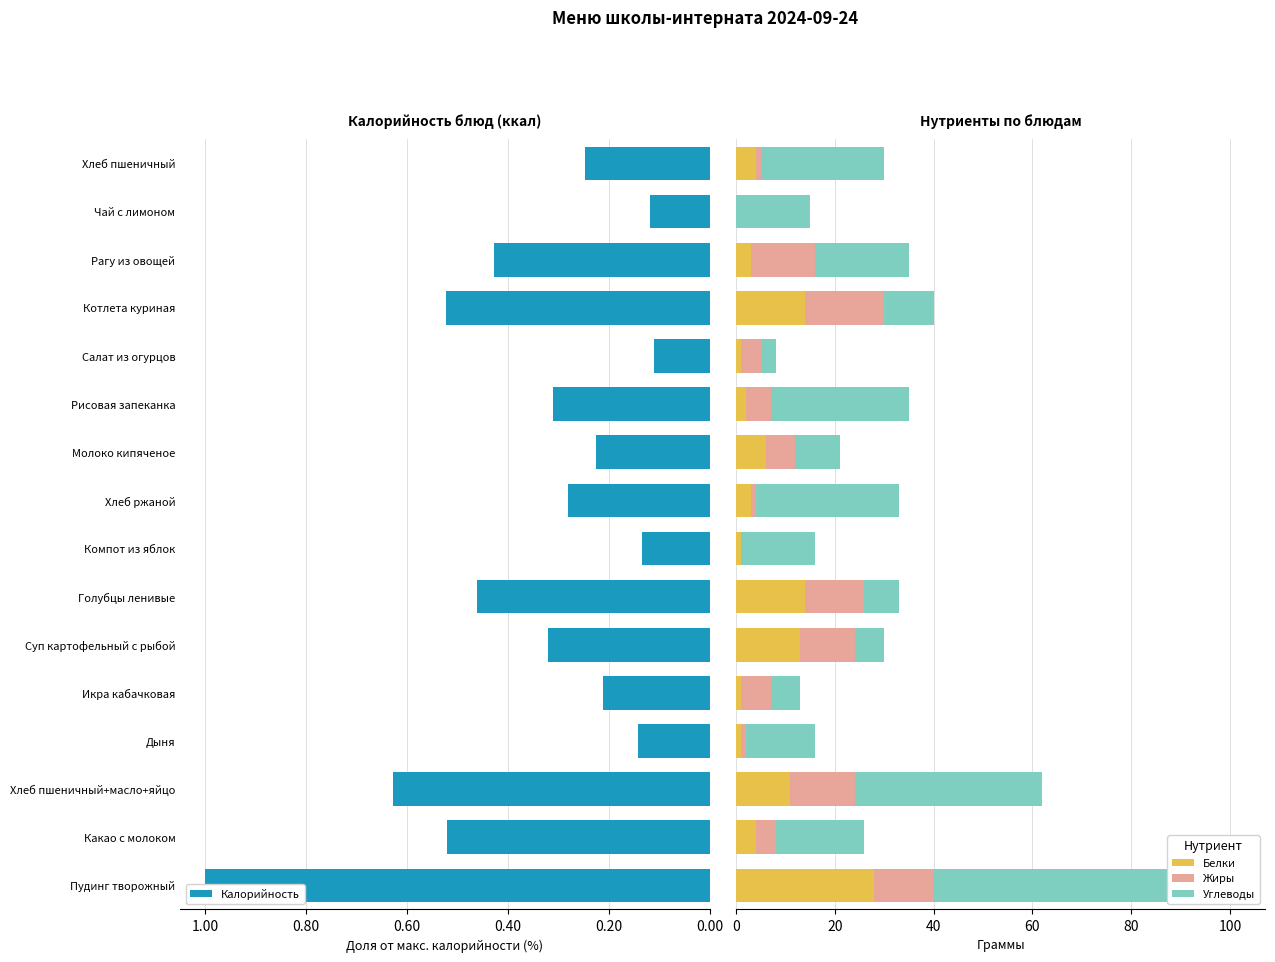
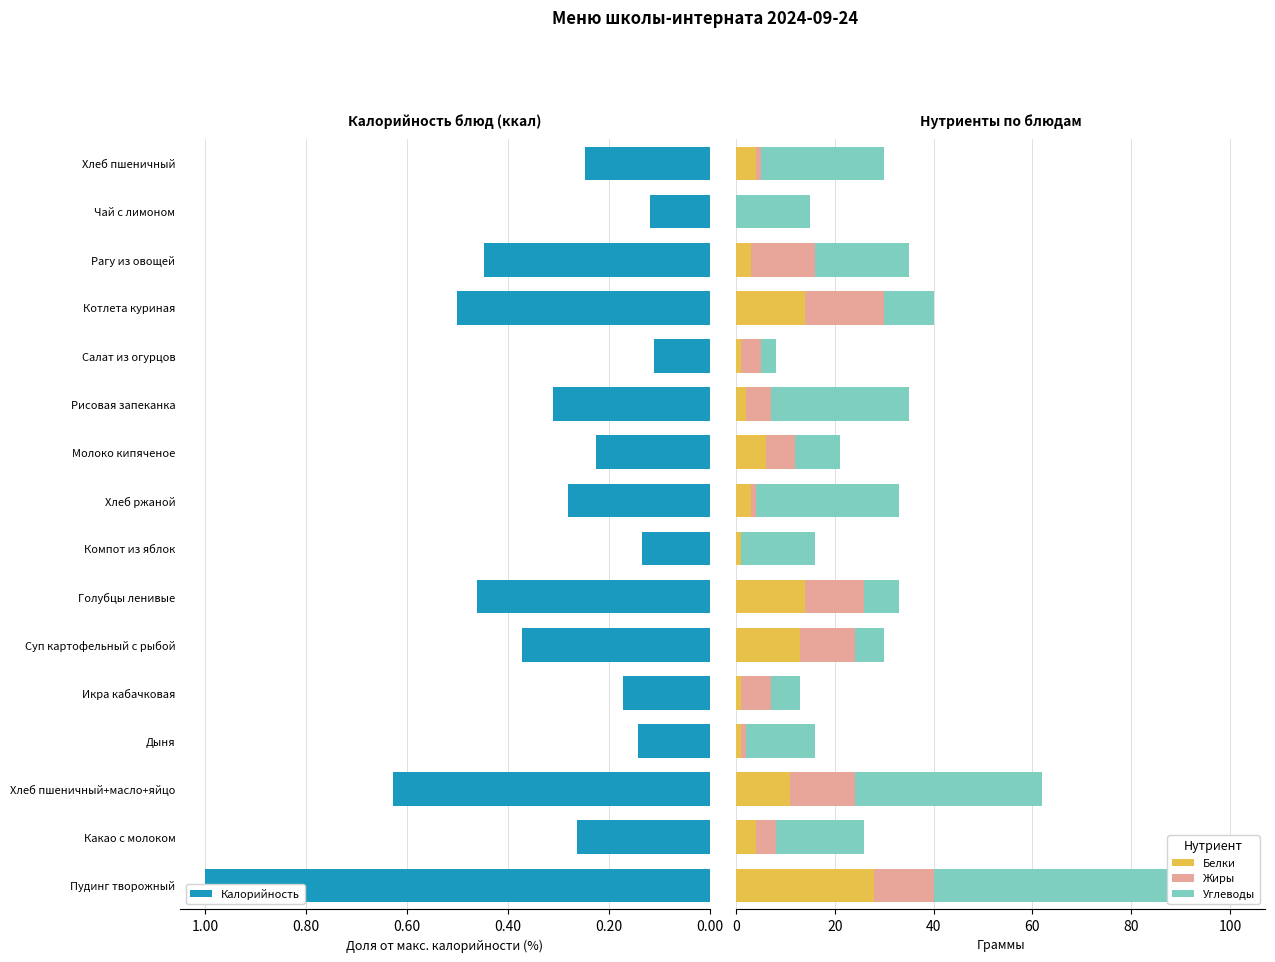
Калорийность блюд (ккал), Рагу из овощей: 0.43 -> 0.45
Калорийность блюд (ккал), Котлета куриная: 0.52 -> 0.50
Калорийность блюд (ккал), Суп картофельный с рыбой: 0.32 -> 0.37
Калорийность блюд (ккал), Икра кабачковая: 0.21 -> 0.17
Калорийность блюд (ккал), Какао с молоком: 0.52 -> 0.26
